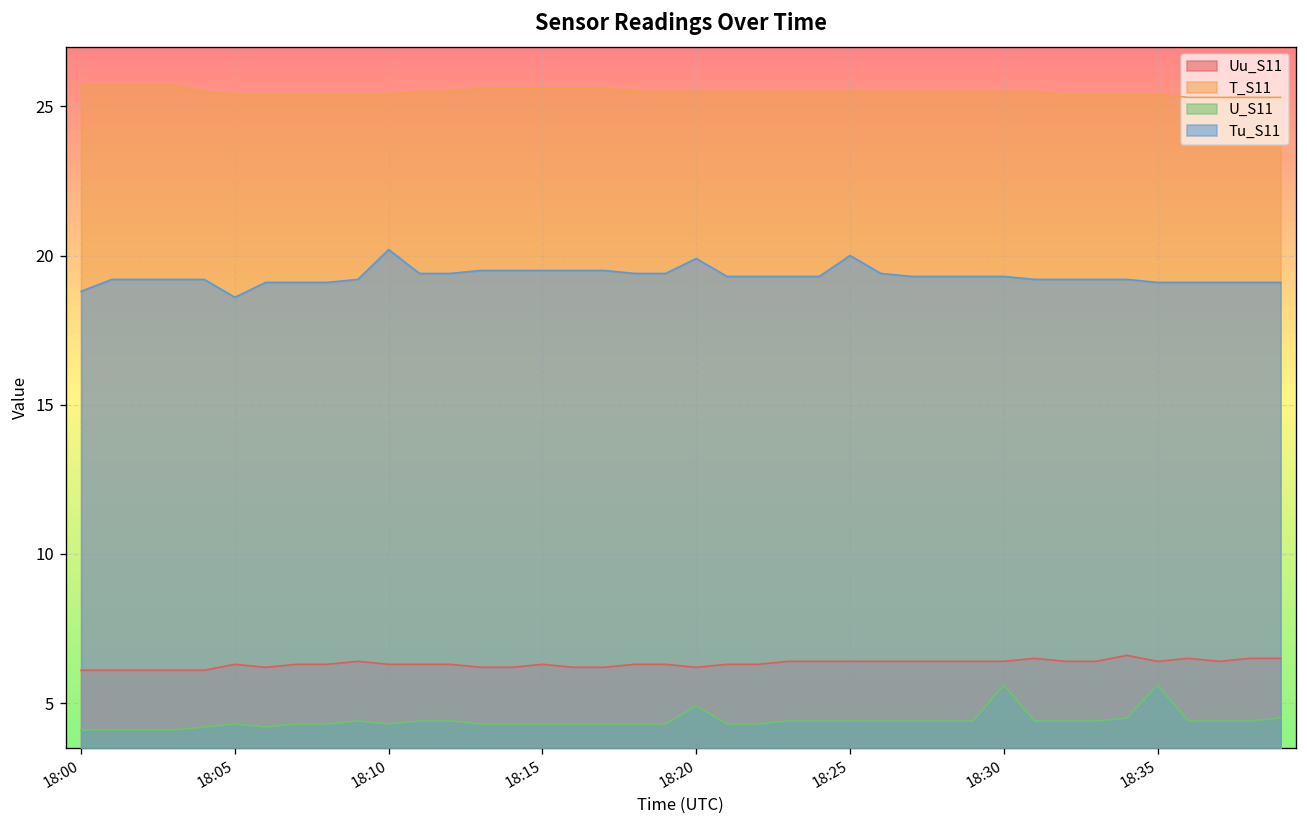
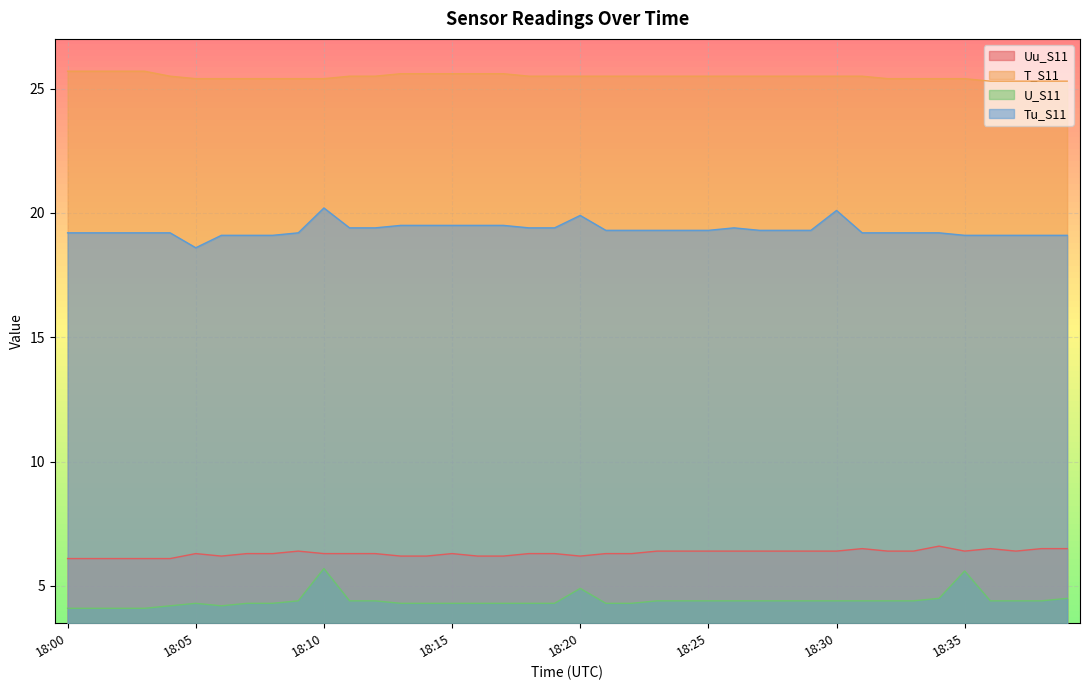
Tu_S11, 18:00: 18.8 -> 19.2
U_S11, 18:10: 4.3 -> 5.7
Tu_S11, 18:25: 20.0 -> 19.3
U_S11, 18:30: 5.6 -> 4.4
Tu_S11, 18:30: 19.3 -> 20.1
